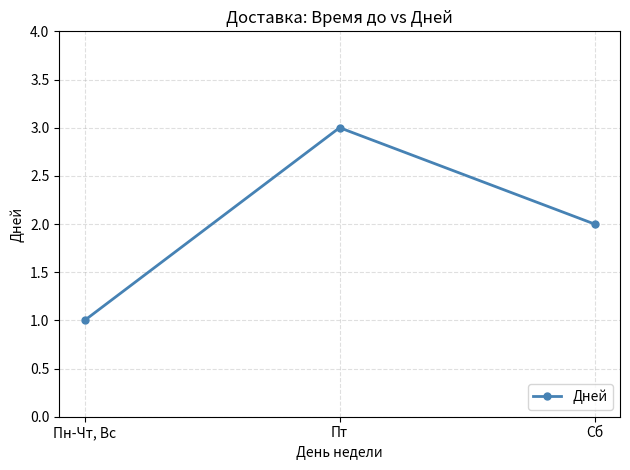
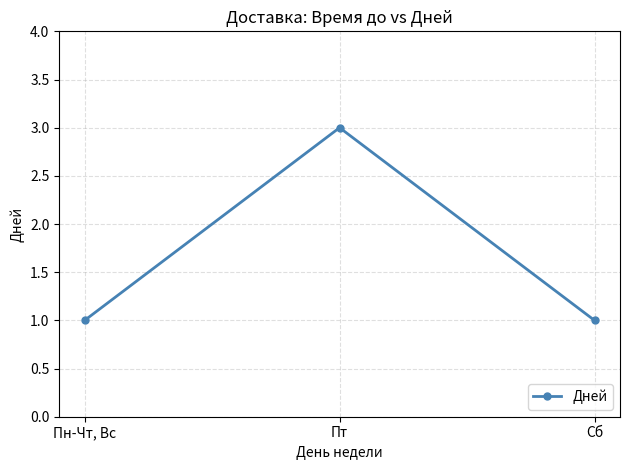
Сб: 2 -> 1
